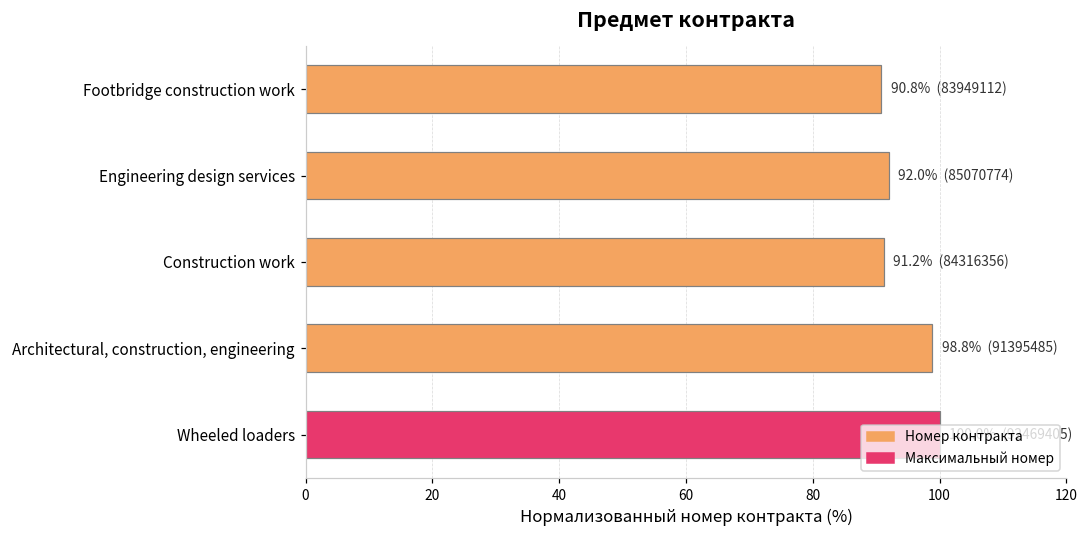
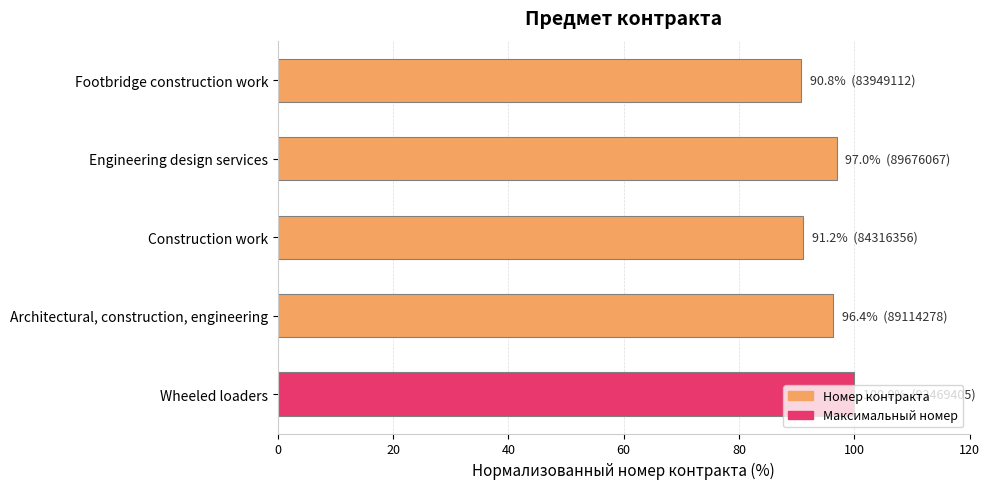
Engineering design services: 92.0% (85070774) -> 97.0% (89676067)
Architectural, construction, engineering: 98.8% (91395485) -> 96.4% (89114278)
